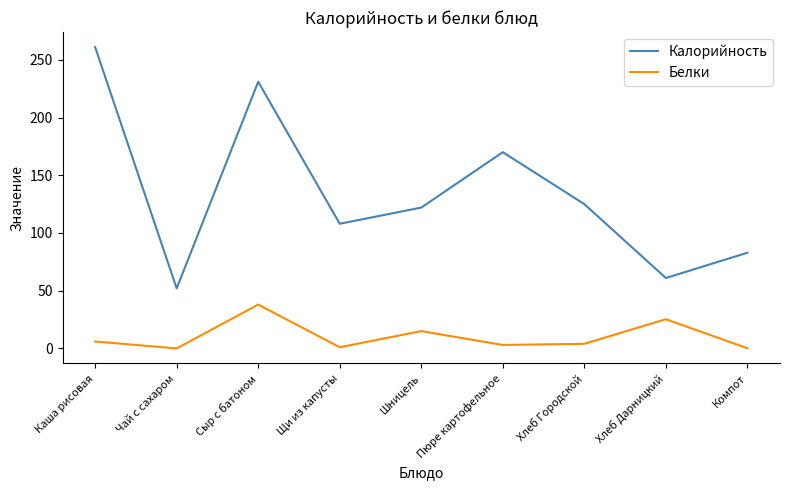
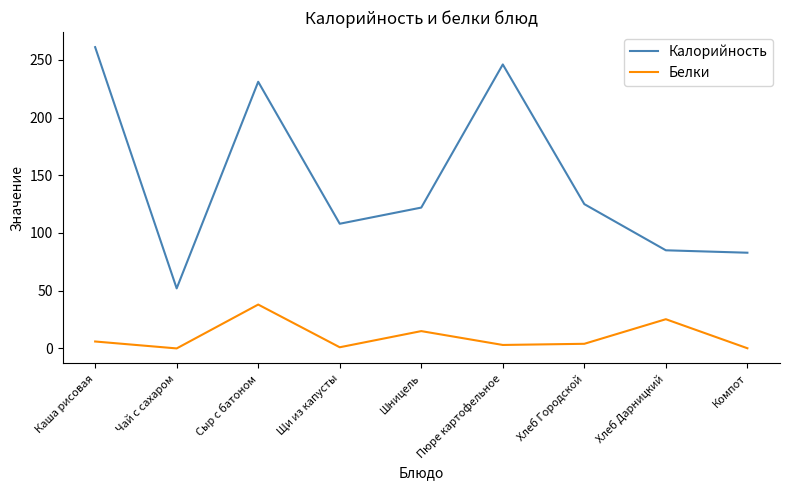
Калорийность, Пюре картофельное: 170 -> 246
Калорийность, Хлеб Дарницкий: 61 -> 85
